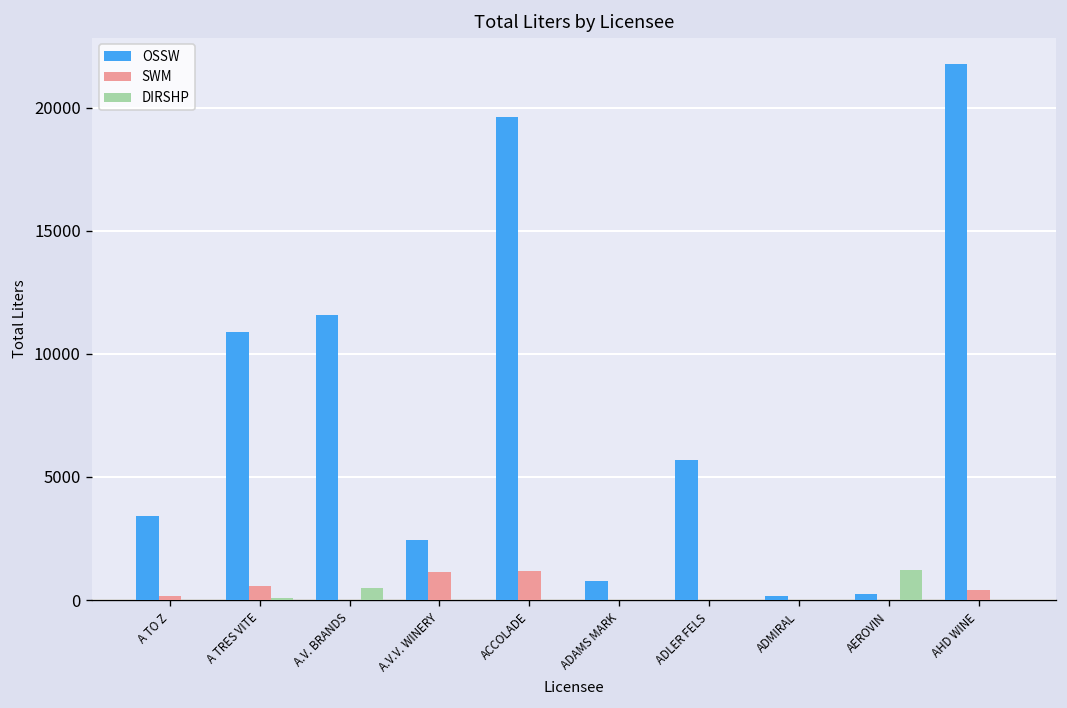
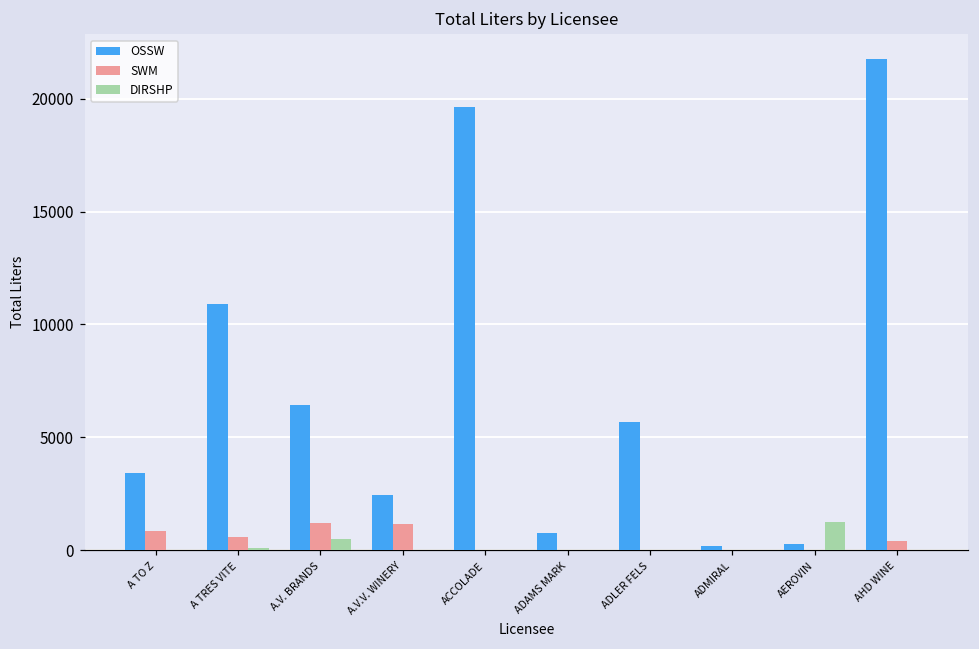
SWM, A TO Z: 100 -> 800
OSSW, A.V. BRANDS: 11600 -> 6400
SWM, A.V. BRANDS: 0 -> 1200
SWM, ACCOLADE: 1200 -> 0
